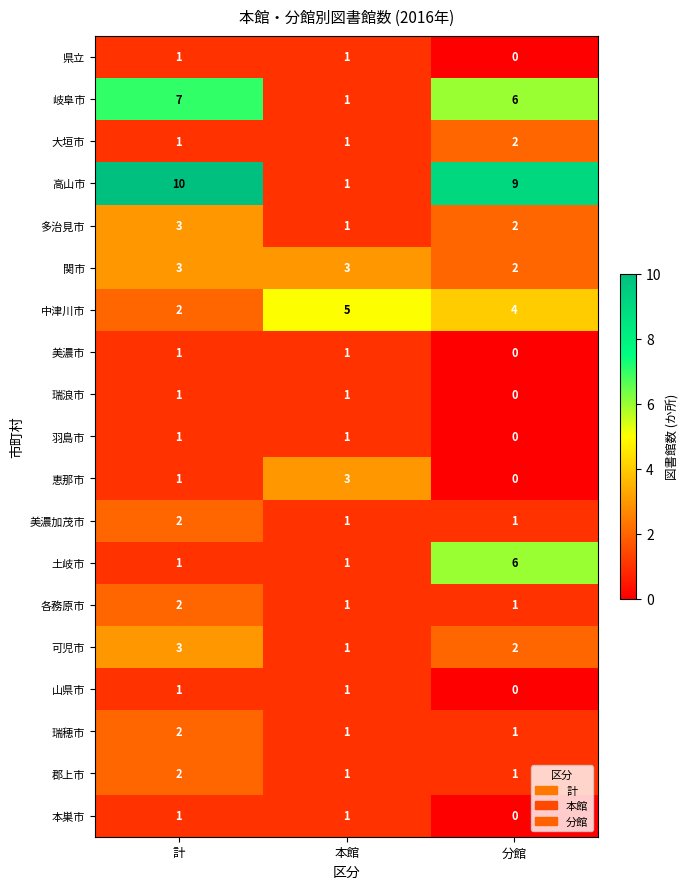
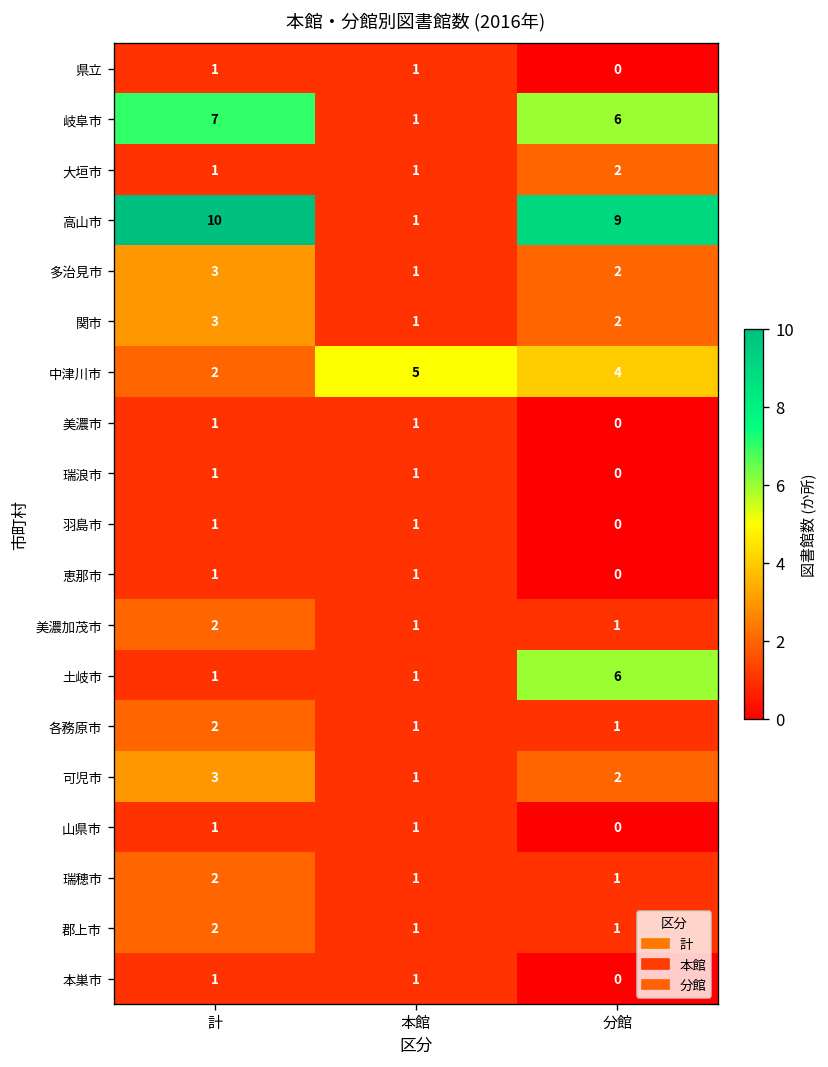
関市, 本館: 3 -> 1
恵那市, 本館: 3 -> 1
